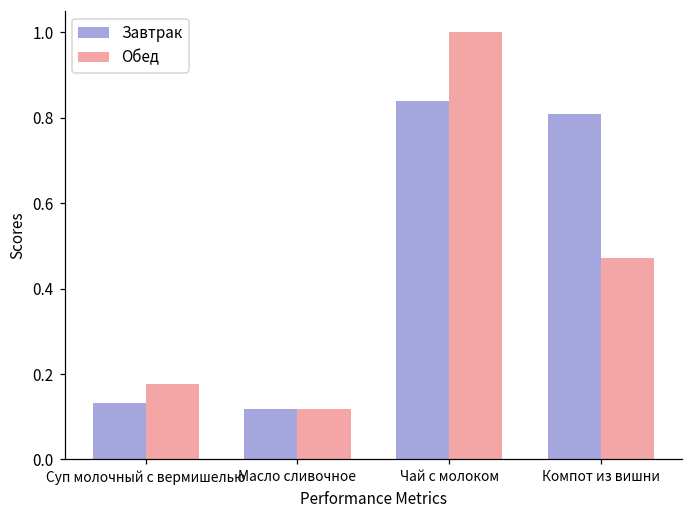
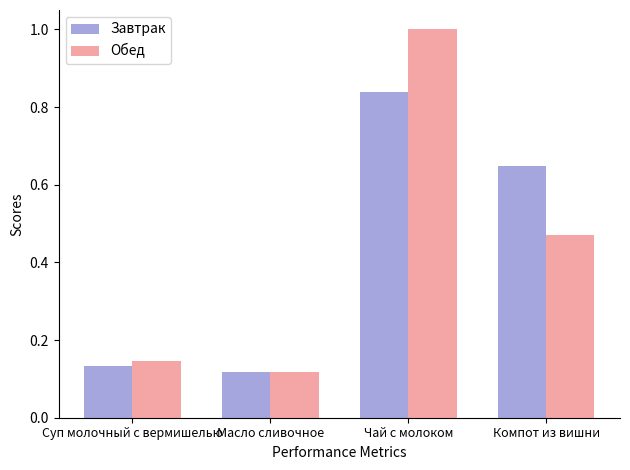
Обед, Суп молочный с вермишелью: 0.18 -> 0.15
Завтрак, Компот из вишни: 0.81 -> 0.65
